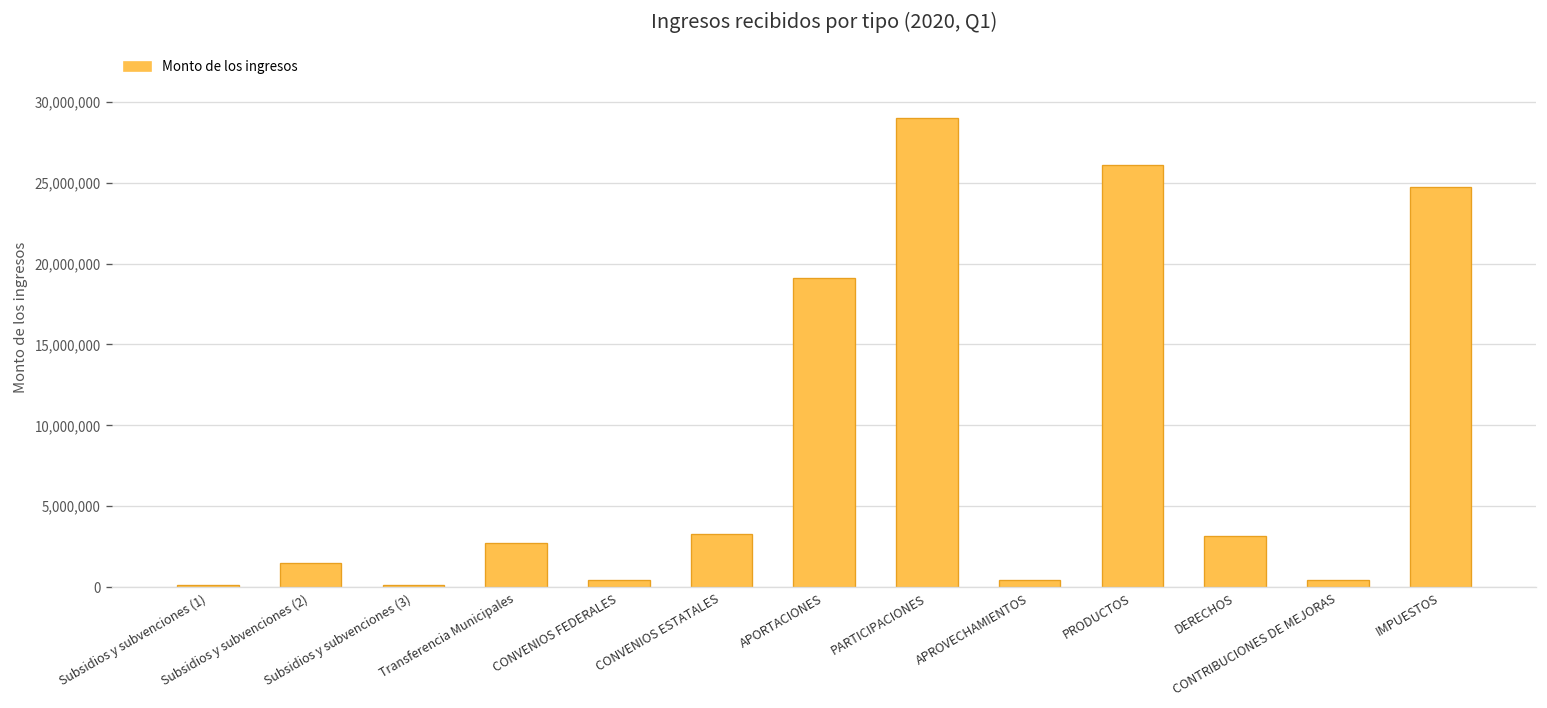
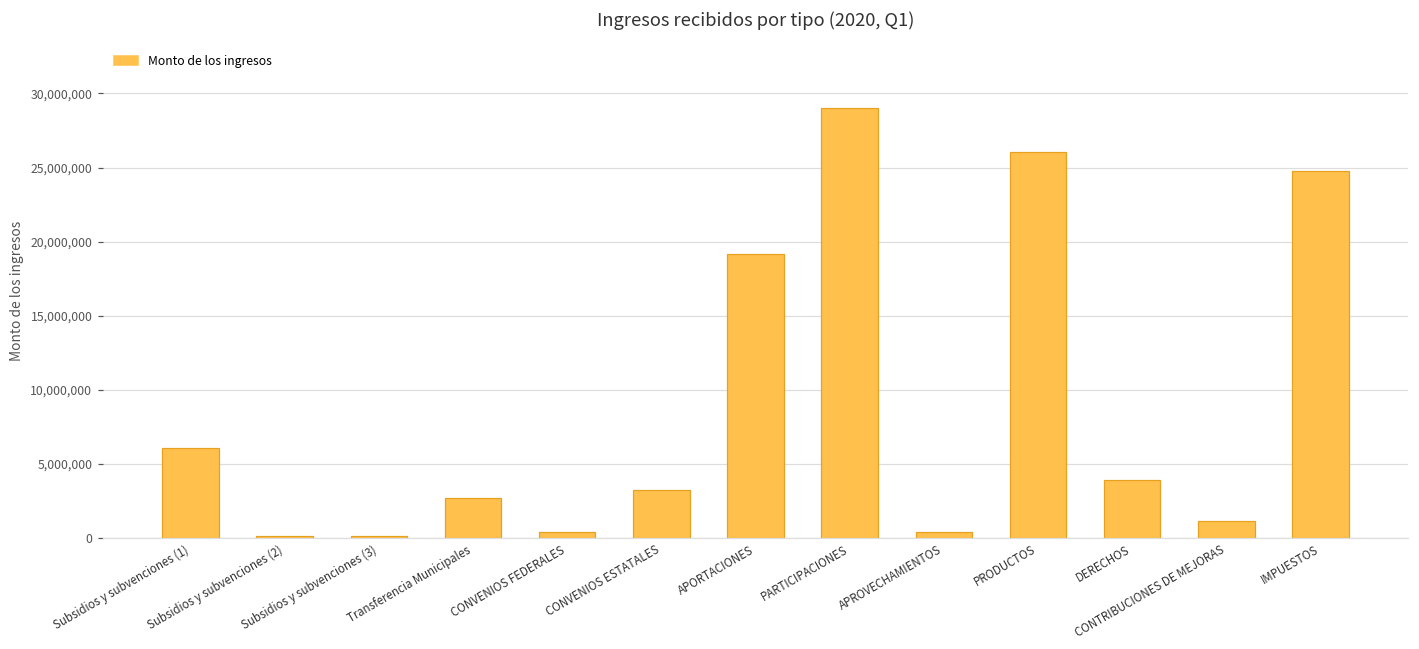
Subsidios y subvenciones (1): 100,000 -> 6,100,000
Subsidios y subvenciones (2): 1,500,000 -> 100,000
DERECHOS: 3,200,000 -> 3,900,000
CONTRIBUCIONES DE MEJORAS: 500,000 -> 1,200,000
